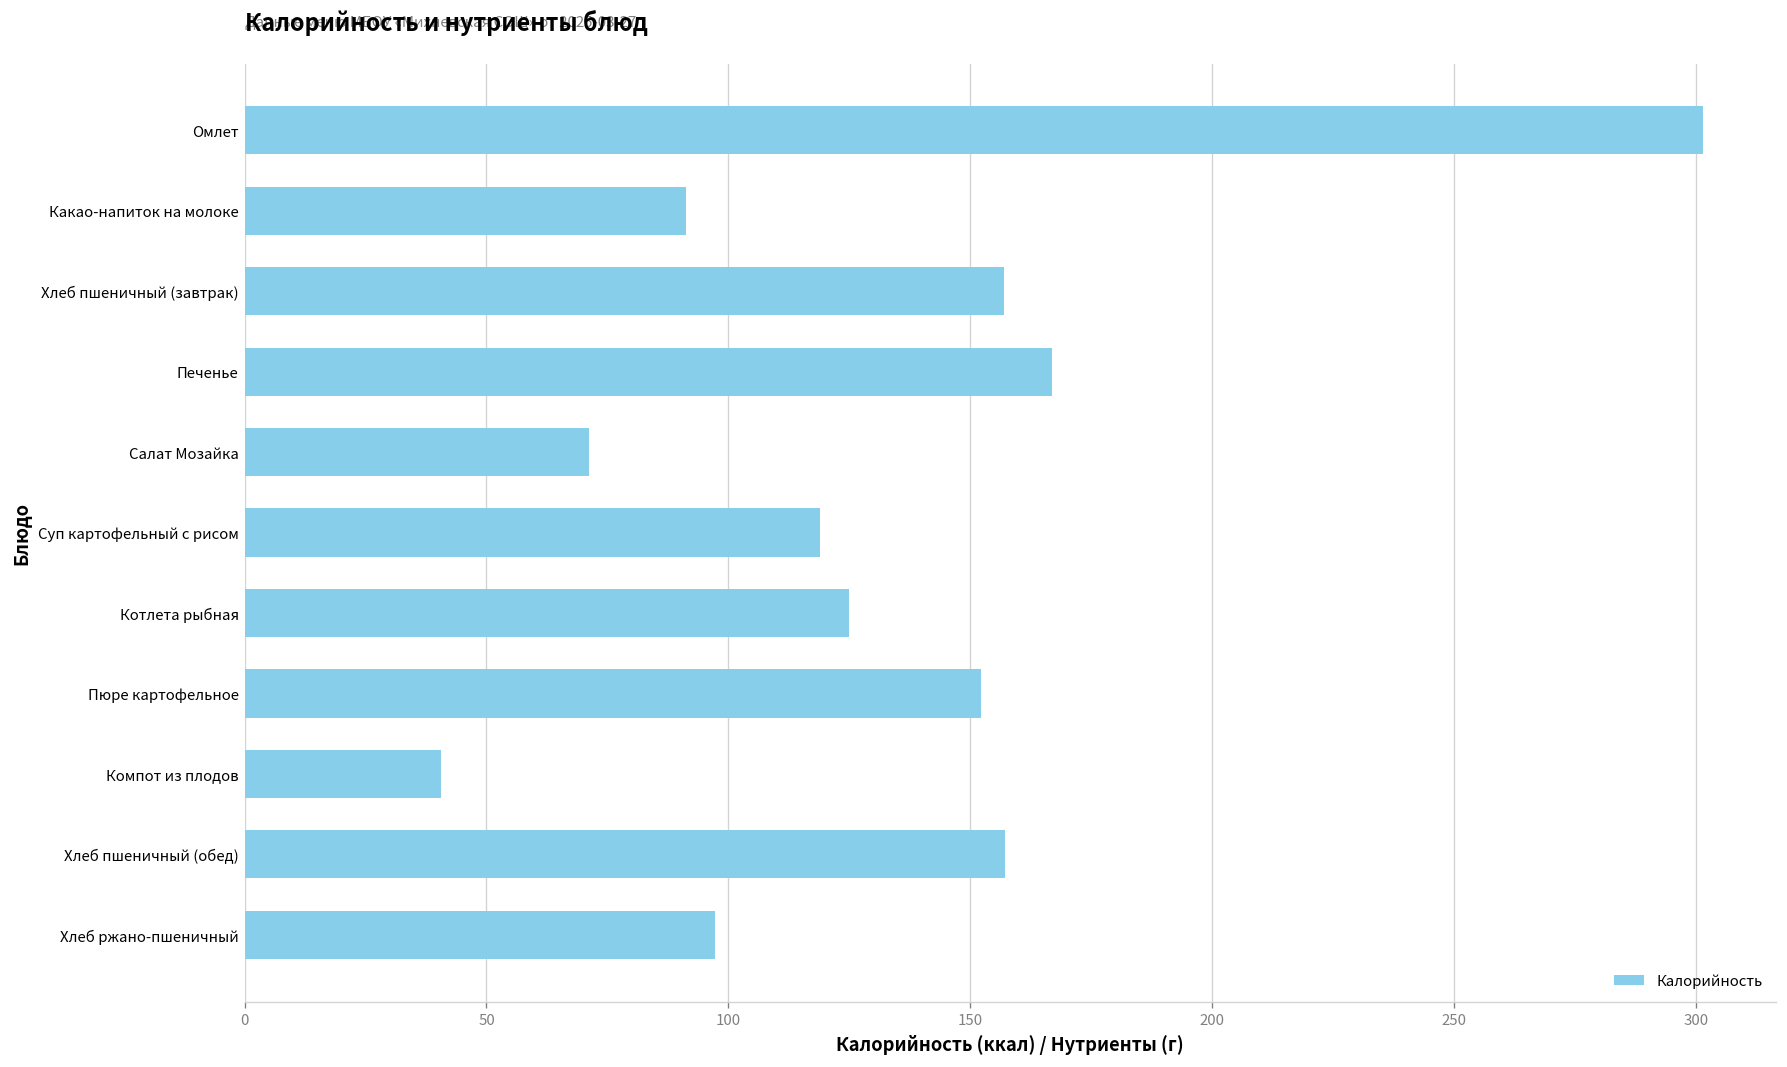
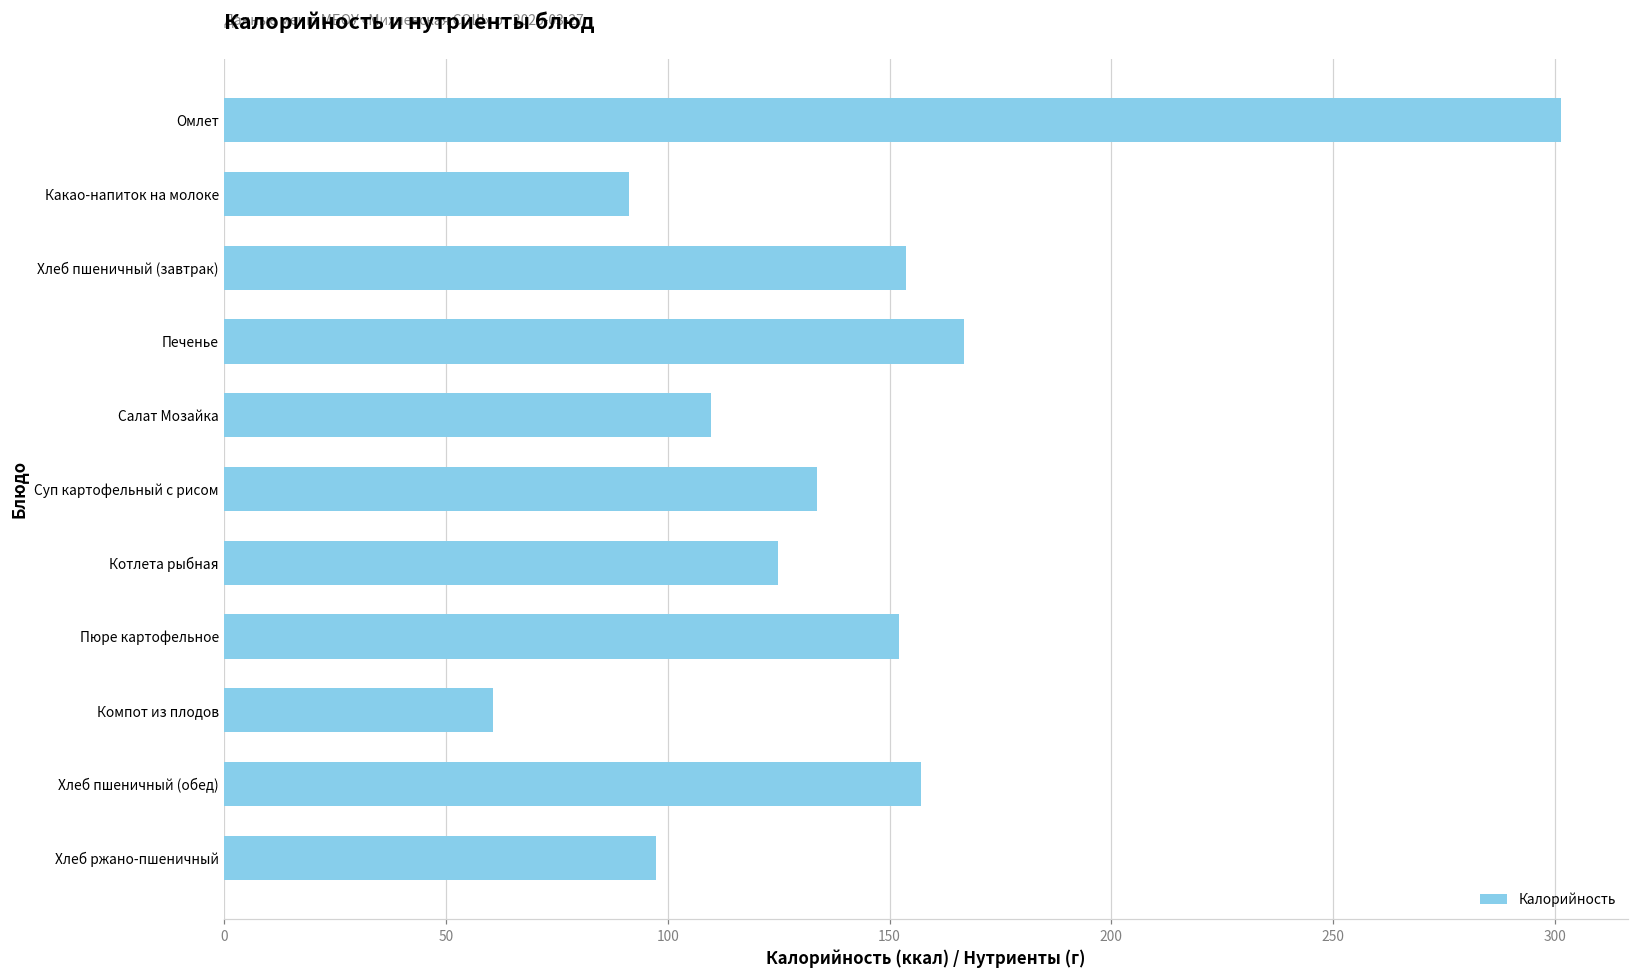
Хлеб пшеничный (завтрак): 157 -> 154
Салат Мозайка: 71 -> 110
Суп картофельный с рисом: 119 -> 134
Компот из плодов: 41 -> 61
